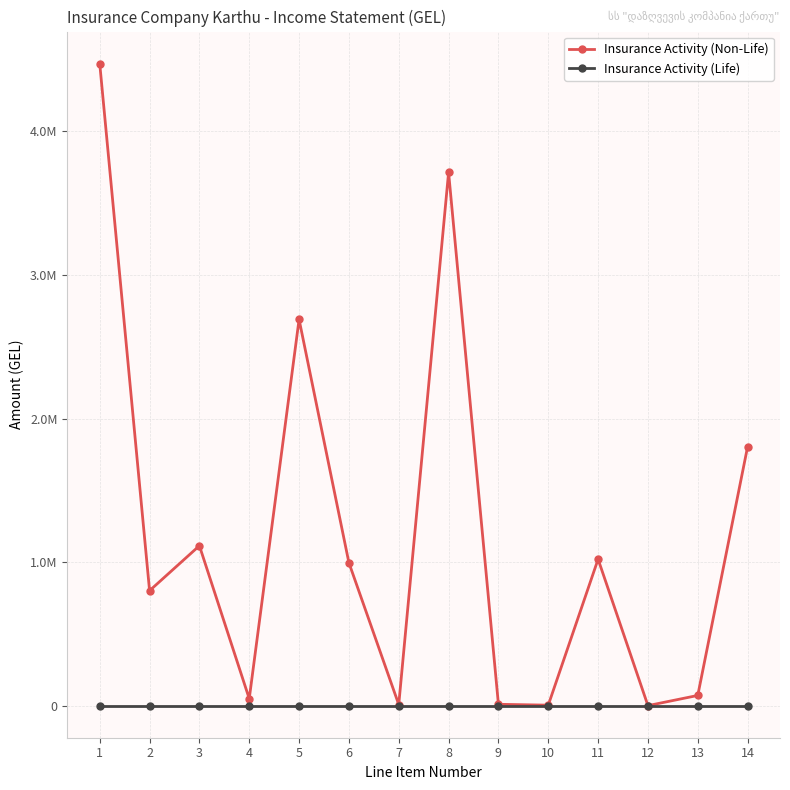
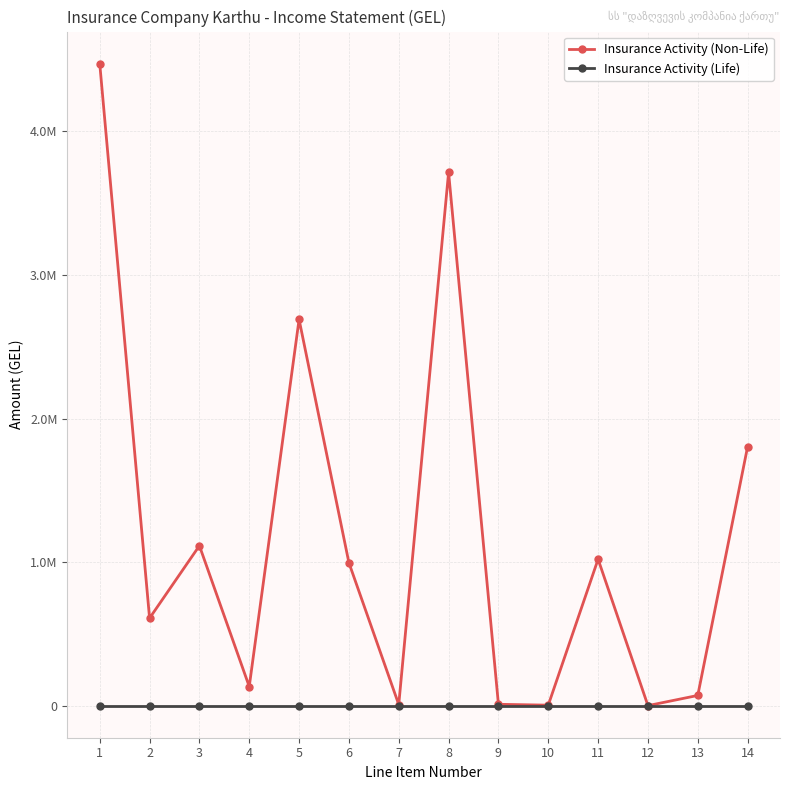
Insurance Activity (Non-Life), 2: 800000 -> 610000
Insurance Activity (Non-Life), 4: 50000 -> 130000
